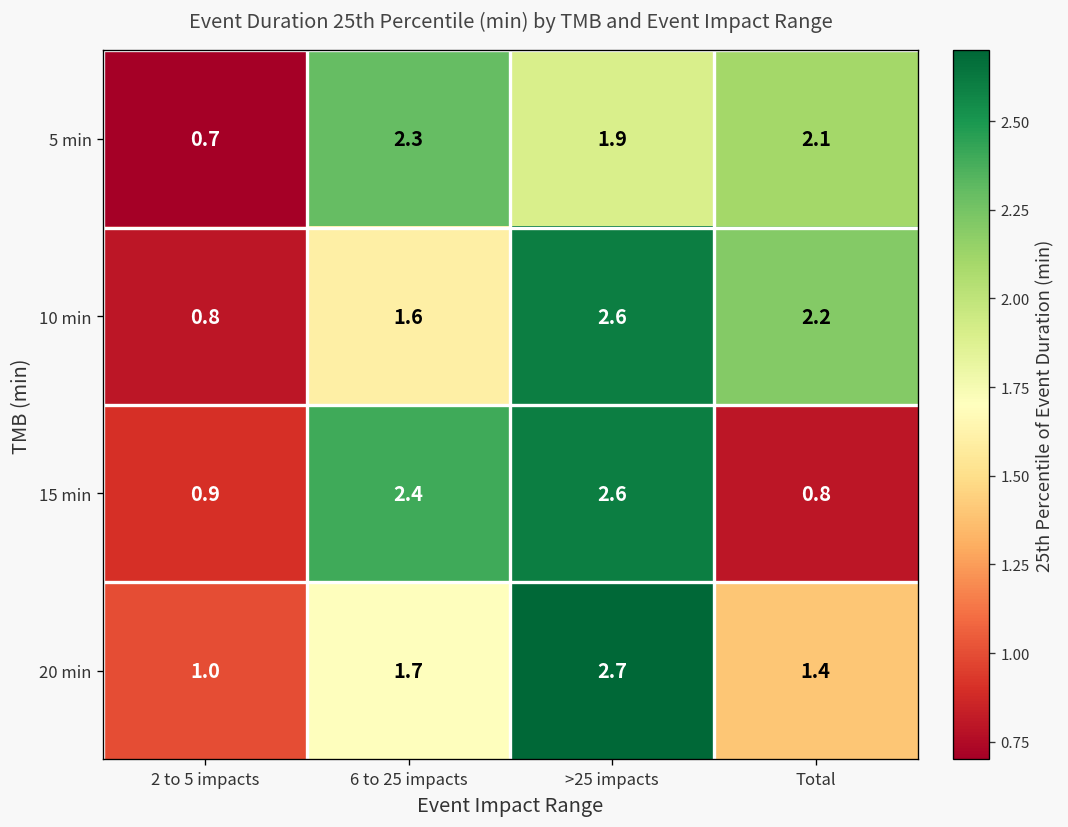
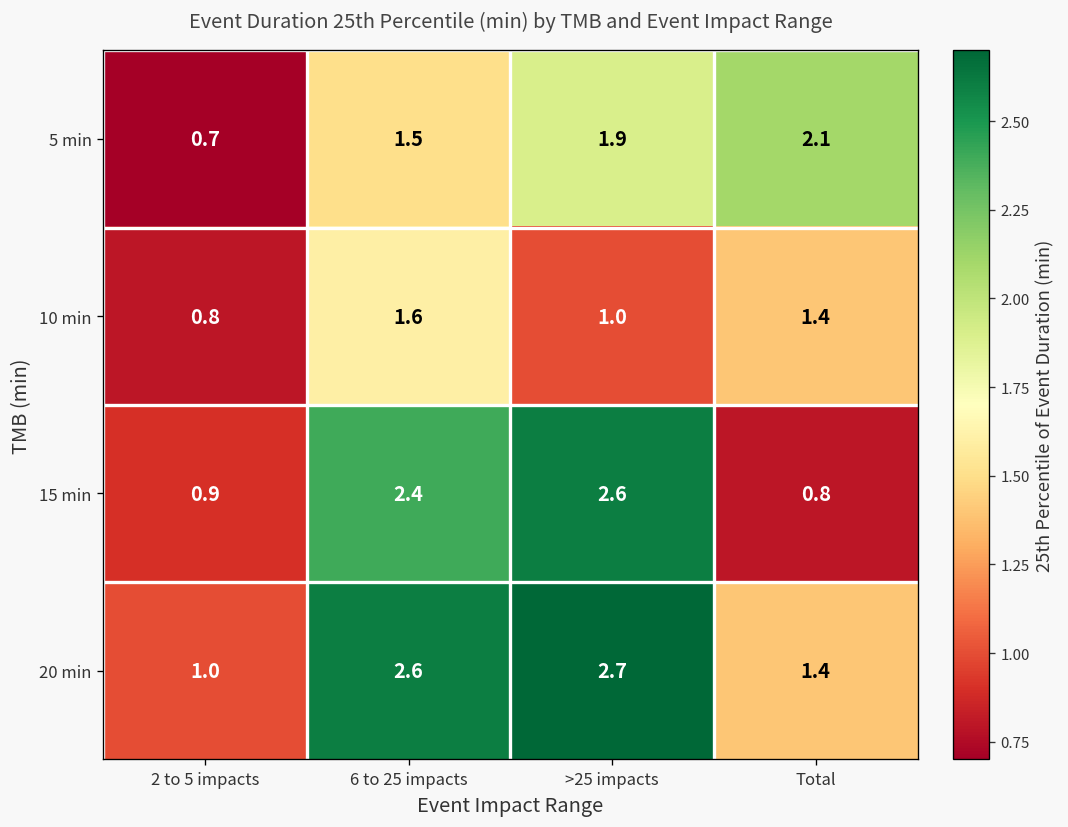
5 min, 6 to 25 impacts: 2.3 -> 1.5
10 min, >25 impacts: 2.6 -> 1.0
10 min, Total: 2.2 -> 1.4
20 min, 6 to 25 impacts: 1.7 -> 2.6
